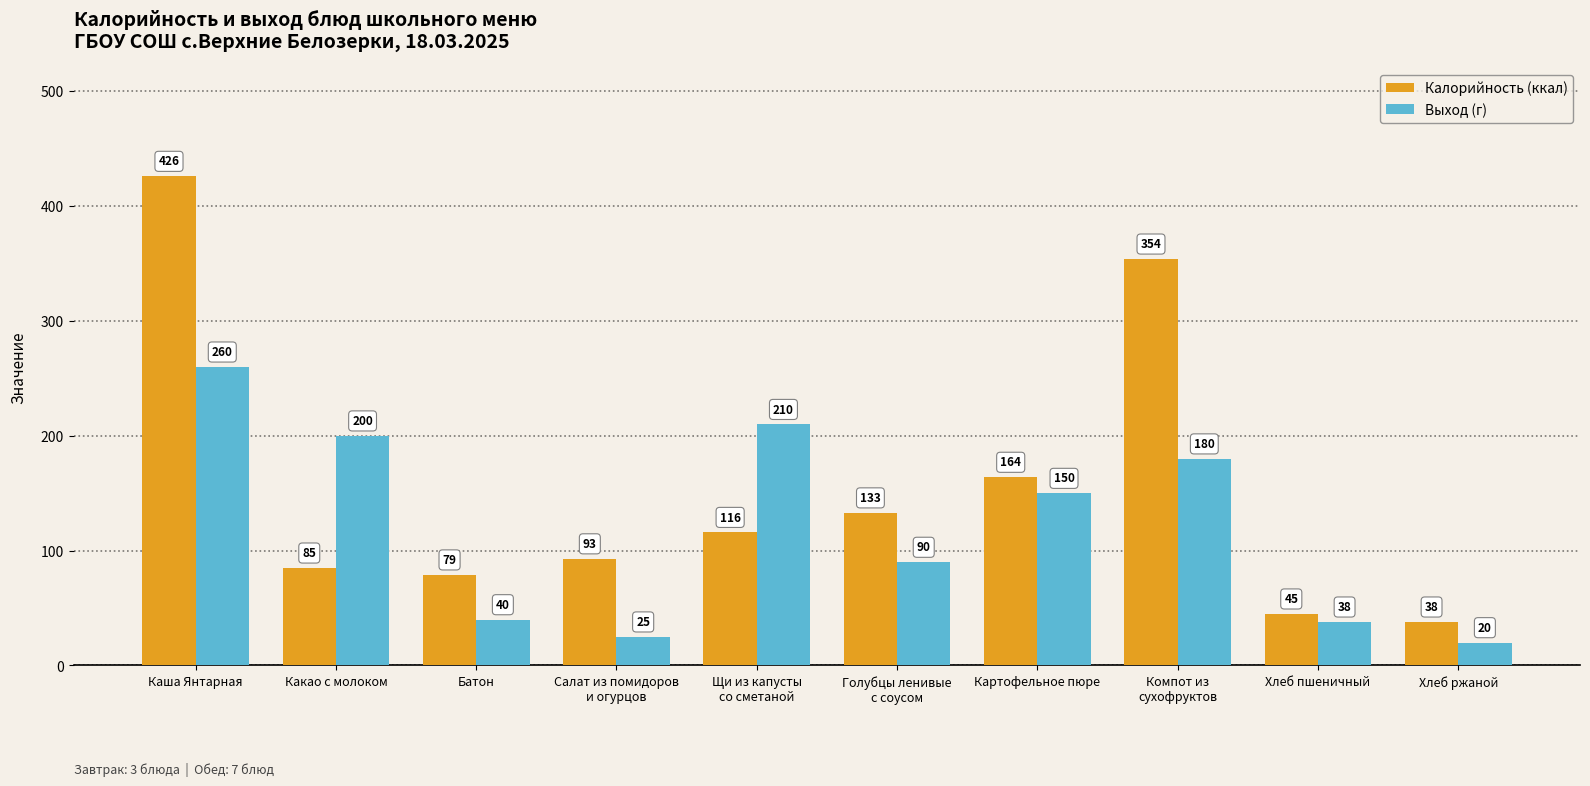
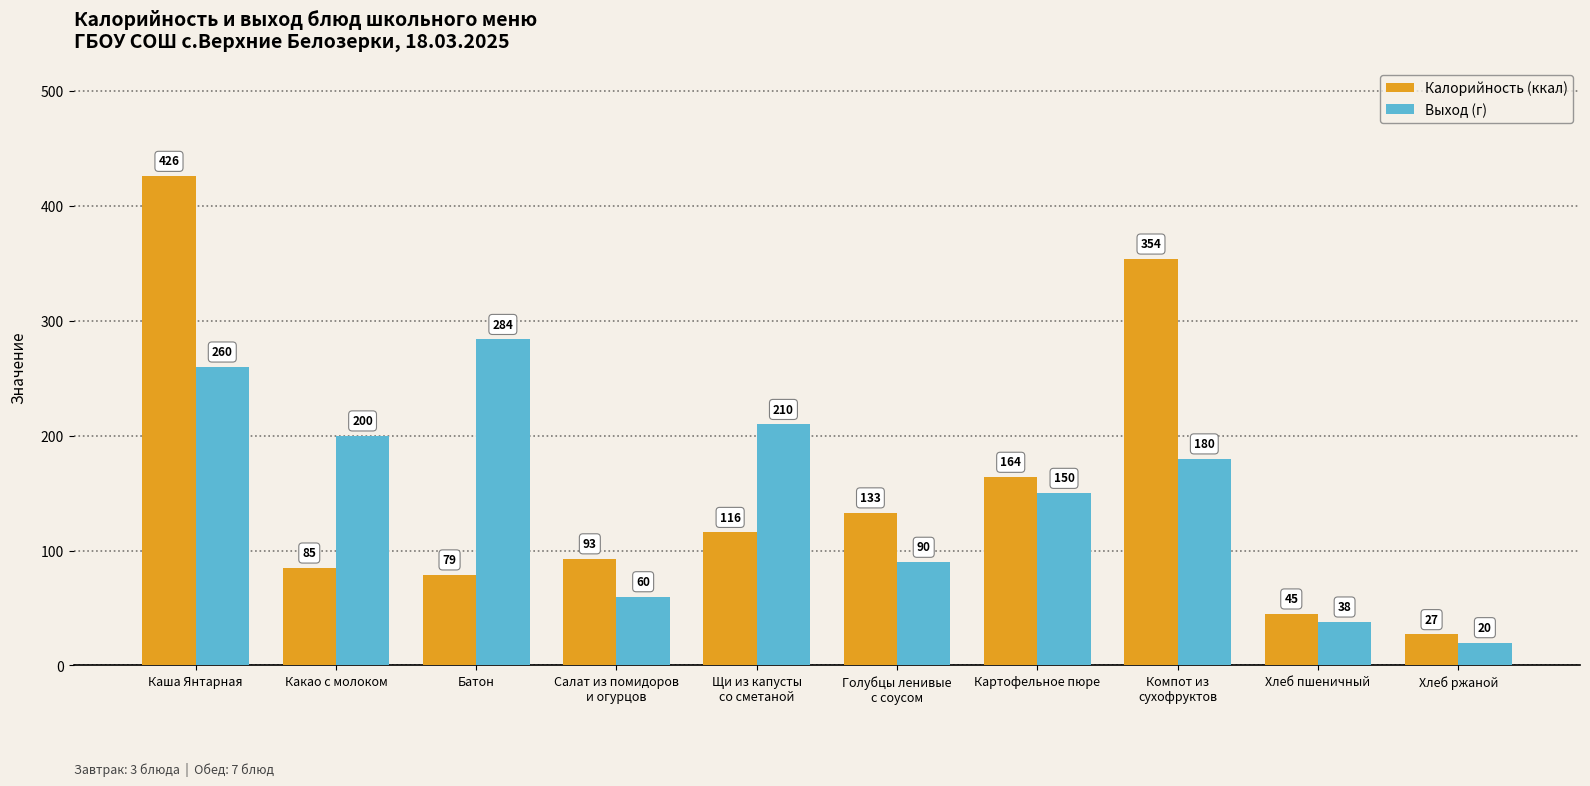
Выход (г), Батон: 40 -> 284
Выход (г), Салат из помидоров и огурцов: 25 -> 60
Калорийность (ккал), Хлеб ржаной: 38 -> 27
